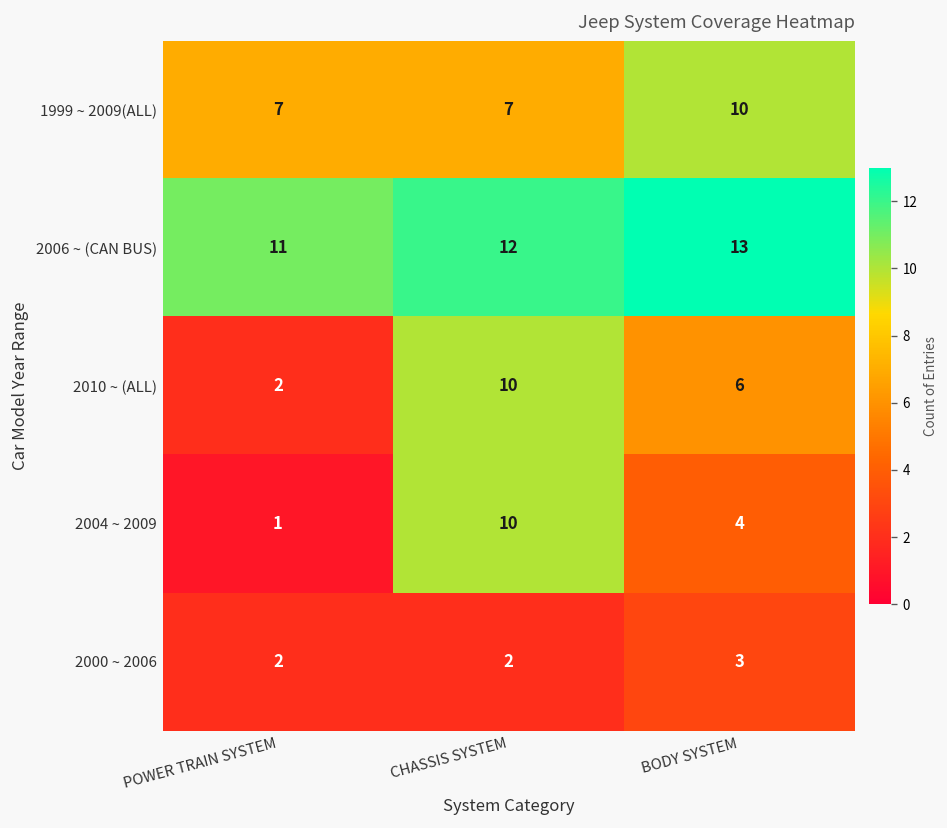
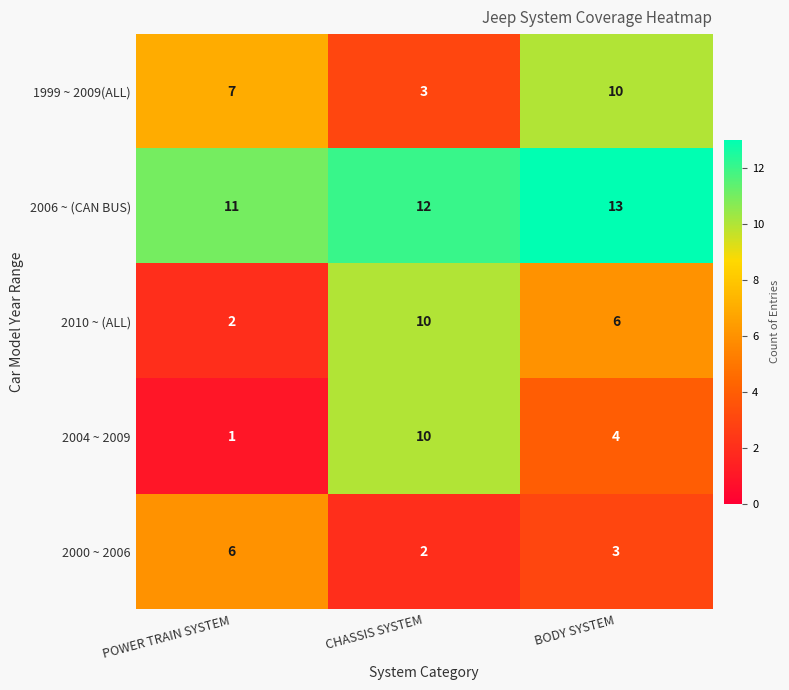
1999 ~ 2009(ALL), CHASSIS SYSTEM: 7 -> 3
2000 ~ 2006, POWER TRAIN SYSTEM: 2 -> 6
